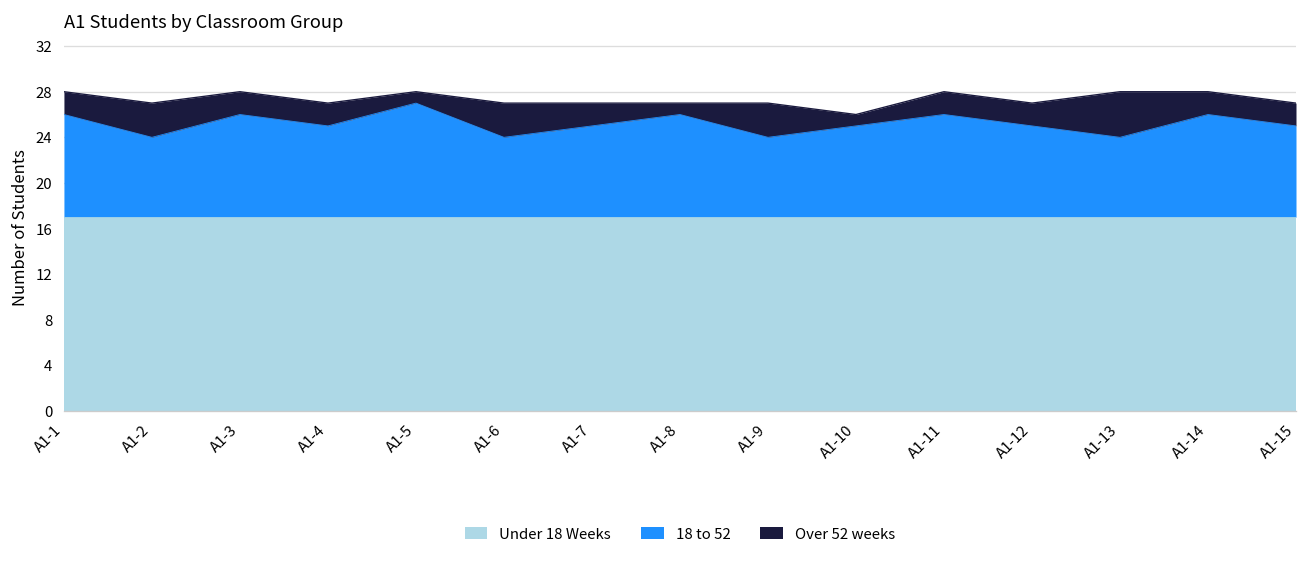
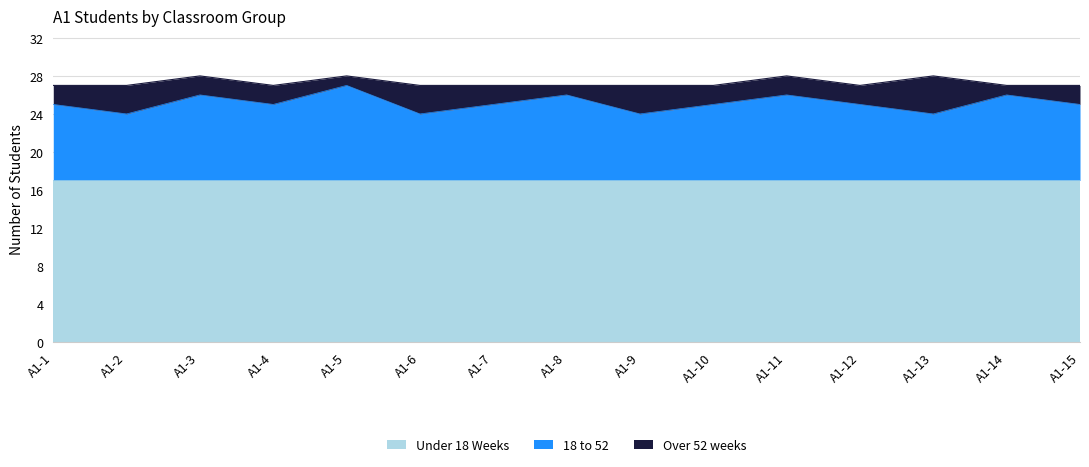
18 to 52, A1-1: 26 -> 25
Over 52 weeks, A1-10: 1 -> 2
Over 52 weeks, A1-14: 2 -> 1
